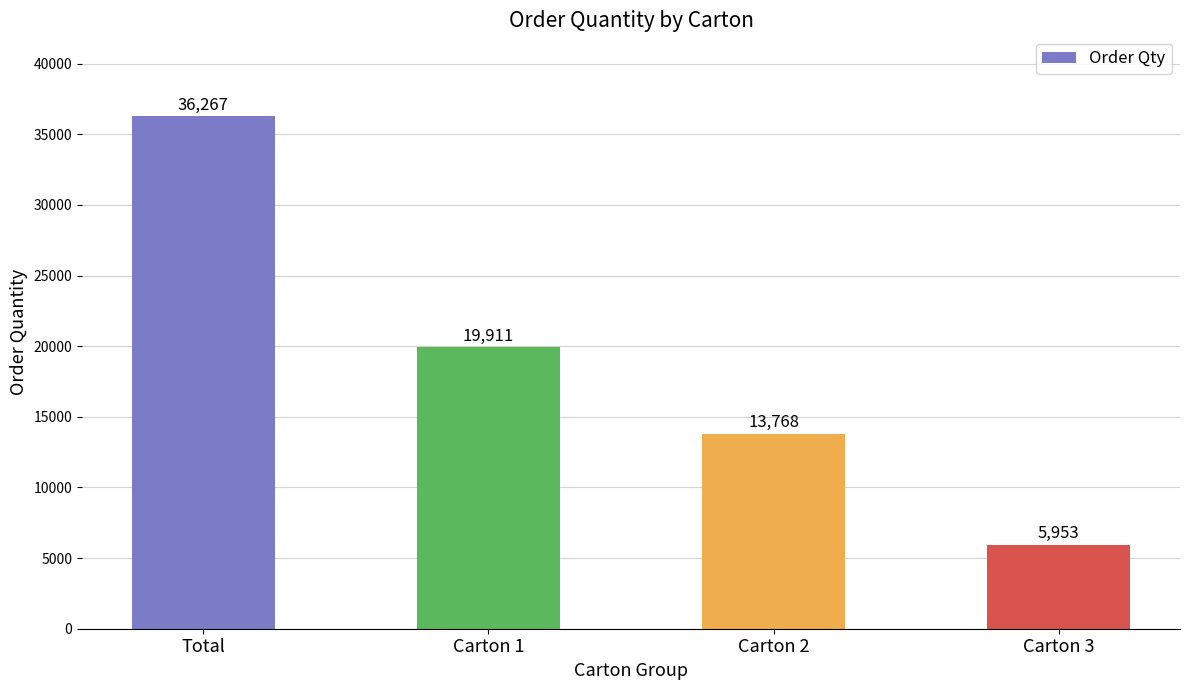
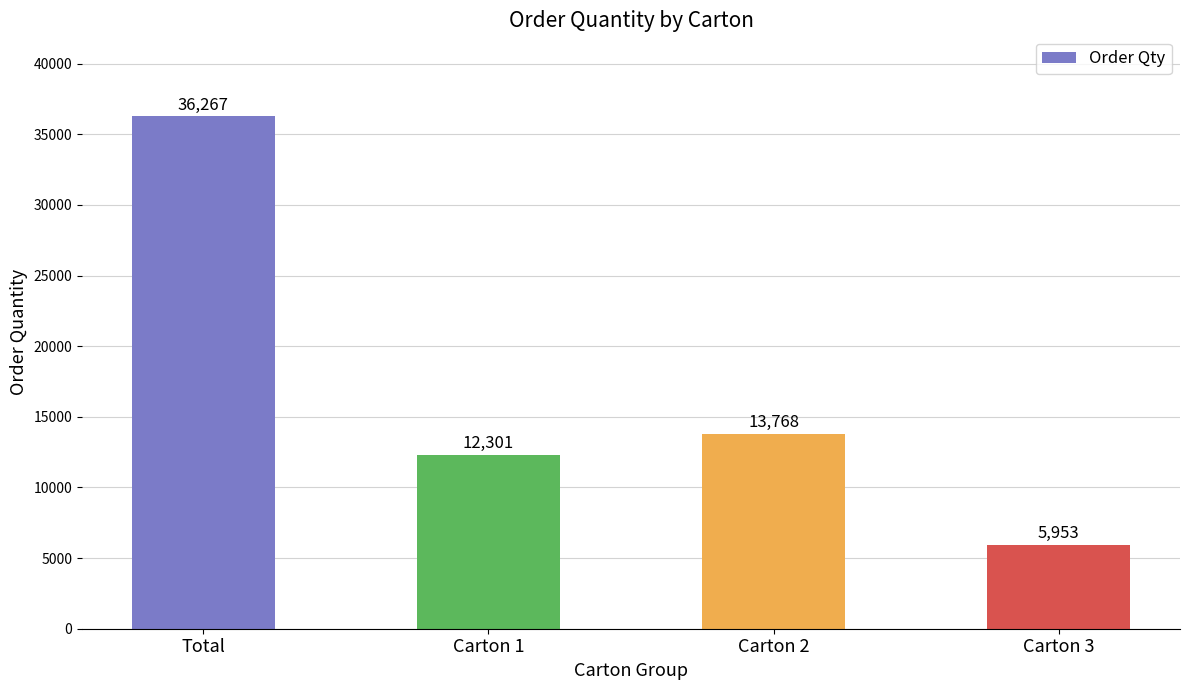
Carton 1: 19,911 -> 12,301
